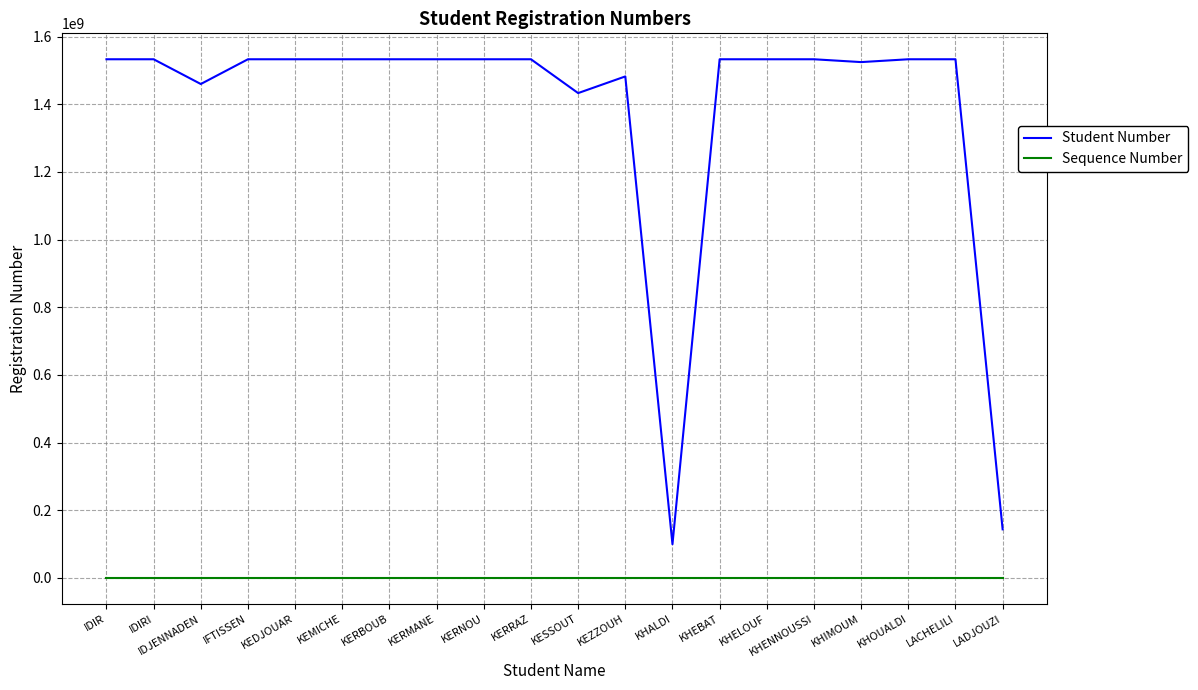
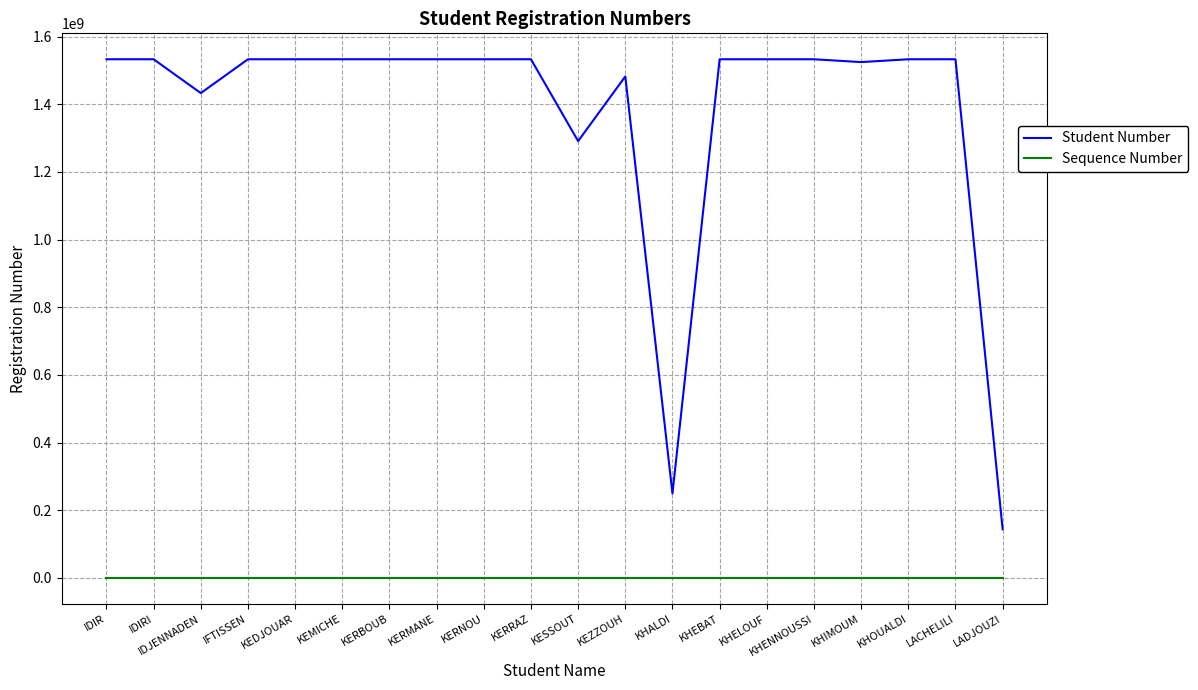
Student Number, IDJENNADEN: 1460000000 -> 1430000000
Student Number, KESSOUT: 1430000000 -> 1290000000
Student Number, KHALDI: 100000000 -> 250000000
